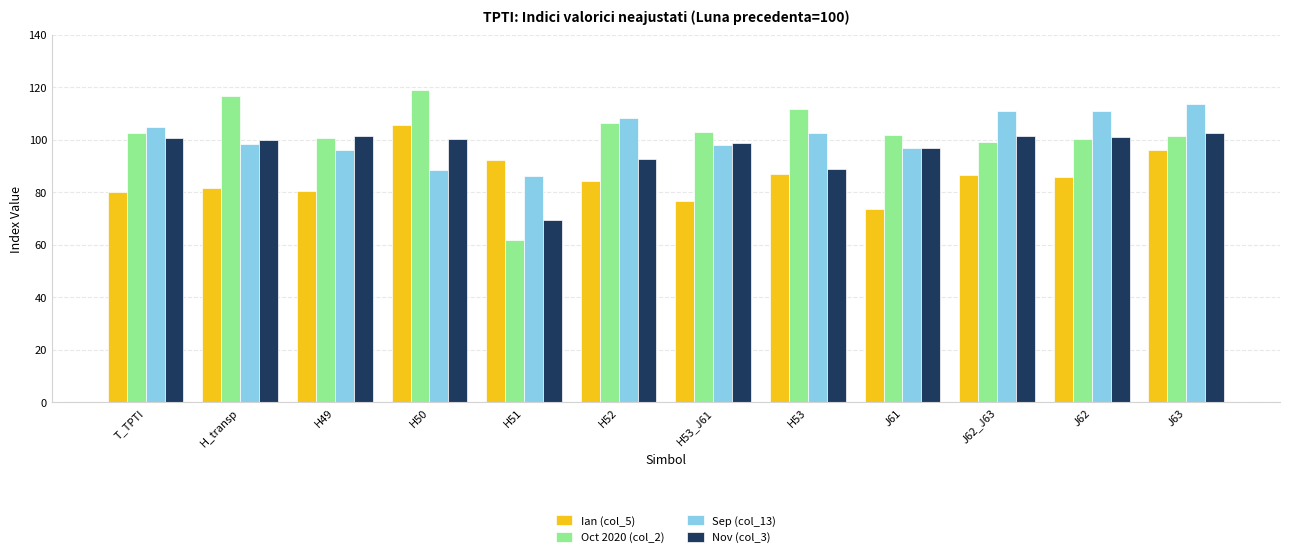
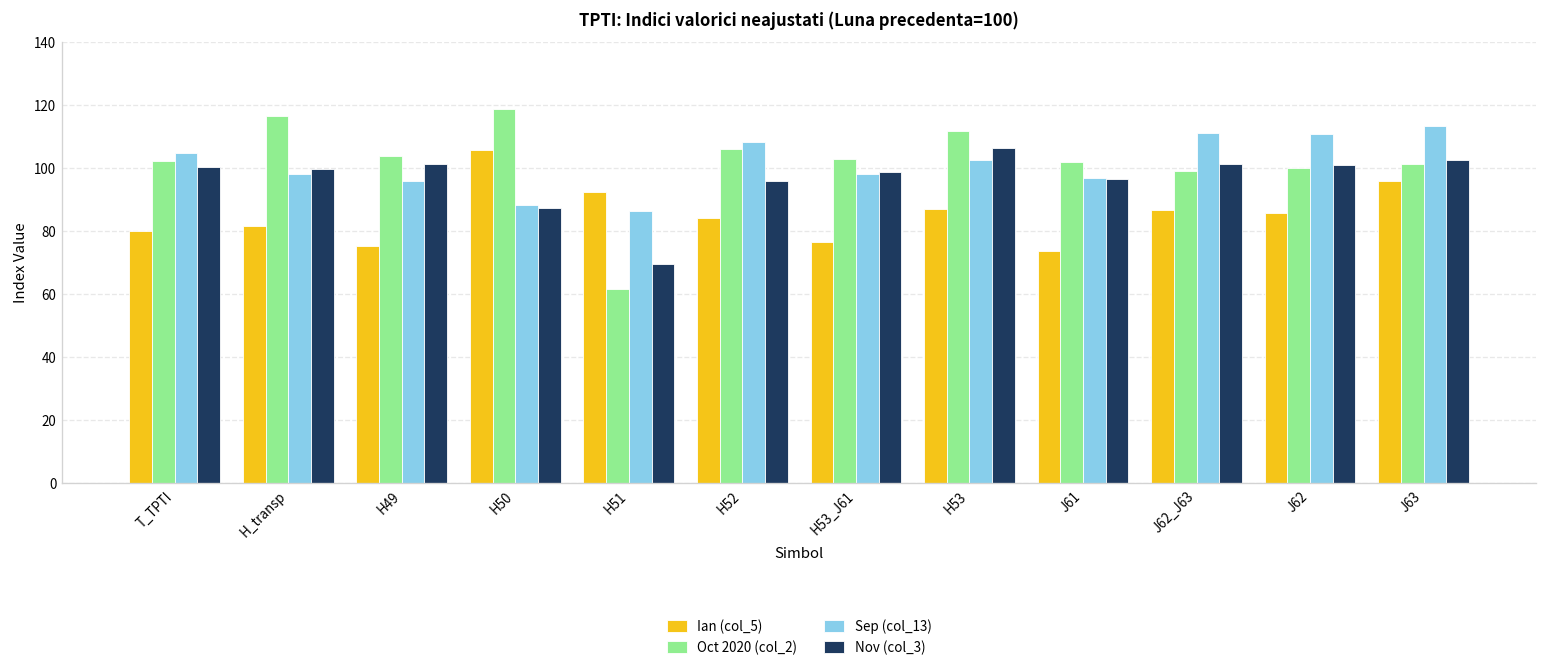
Ian (col_5), H49: 81 -> 75
Oct 2020 (col_2), H49: 101 -> 104
Nov (col_3), H50: 100 -> 87
Nov (col_3), H52: 93 -> 96
Nov (col_3), H53: 89 -> 107
